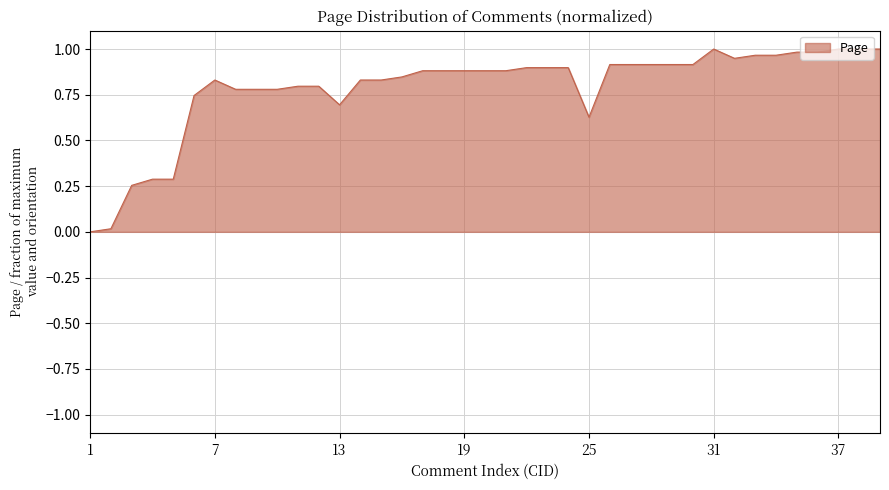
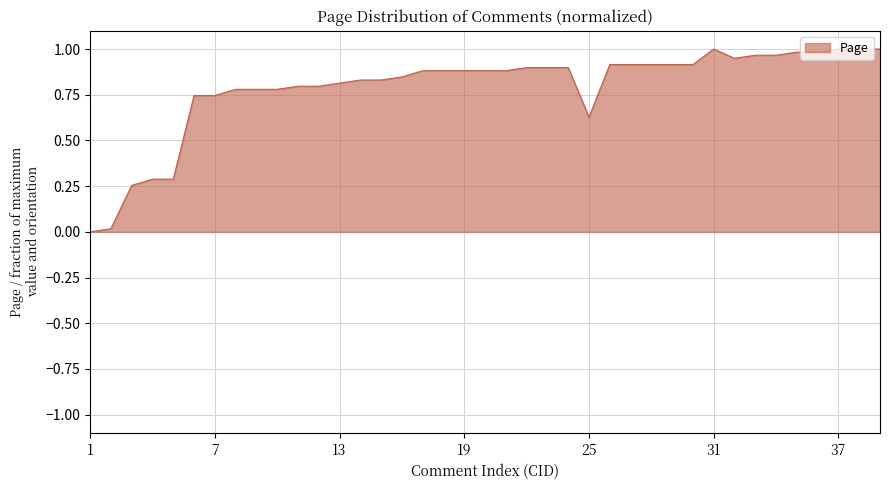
7: 0.83 -> 0.75
13: 0.69 -> 0.81
